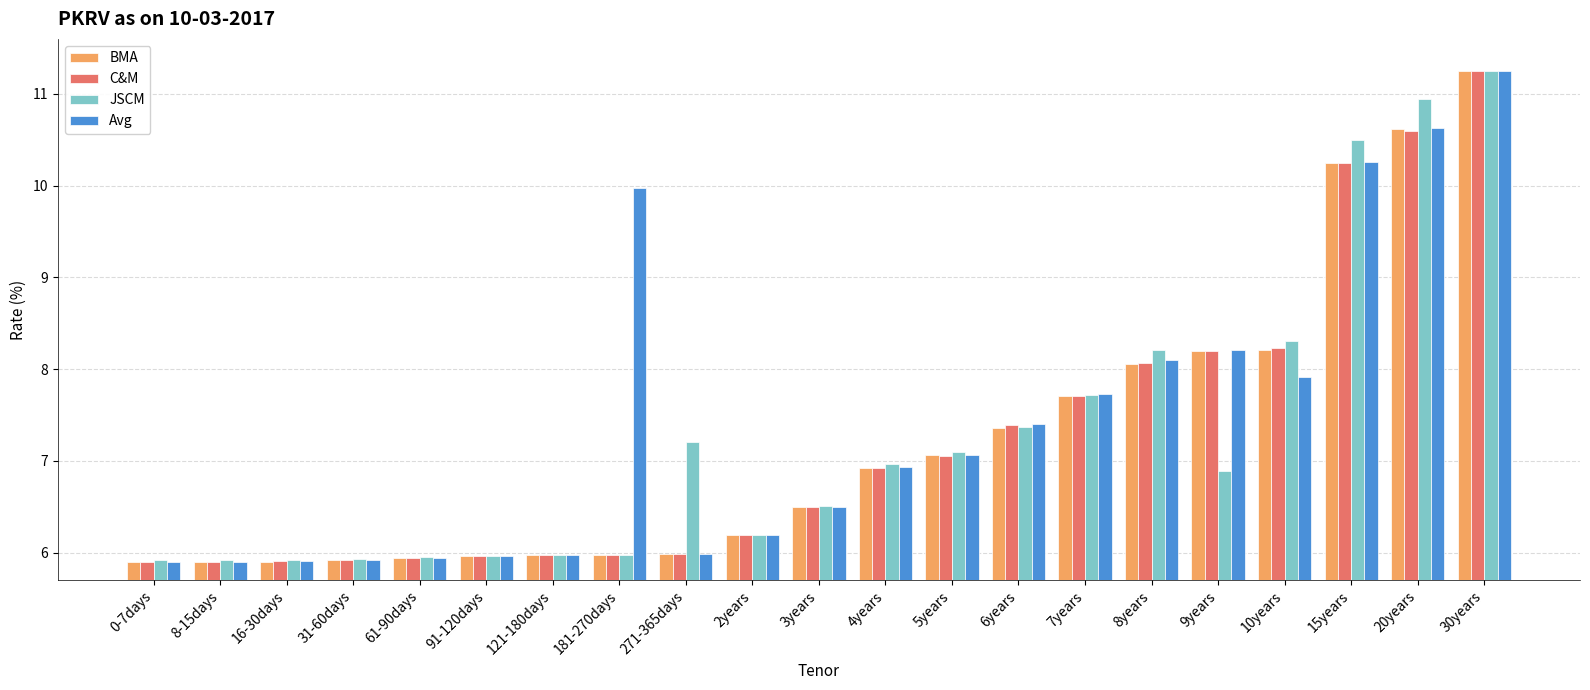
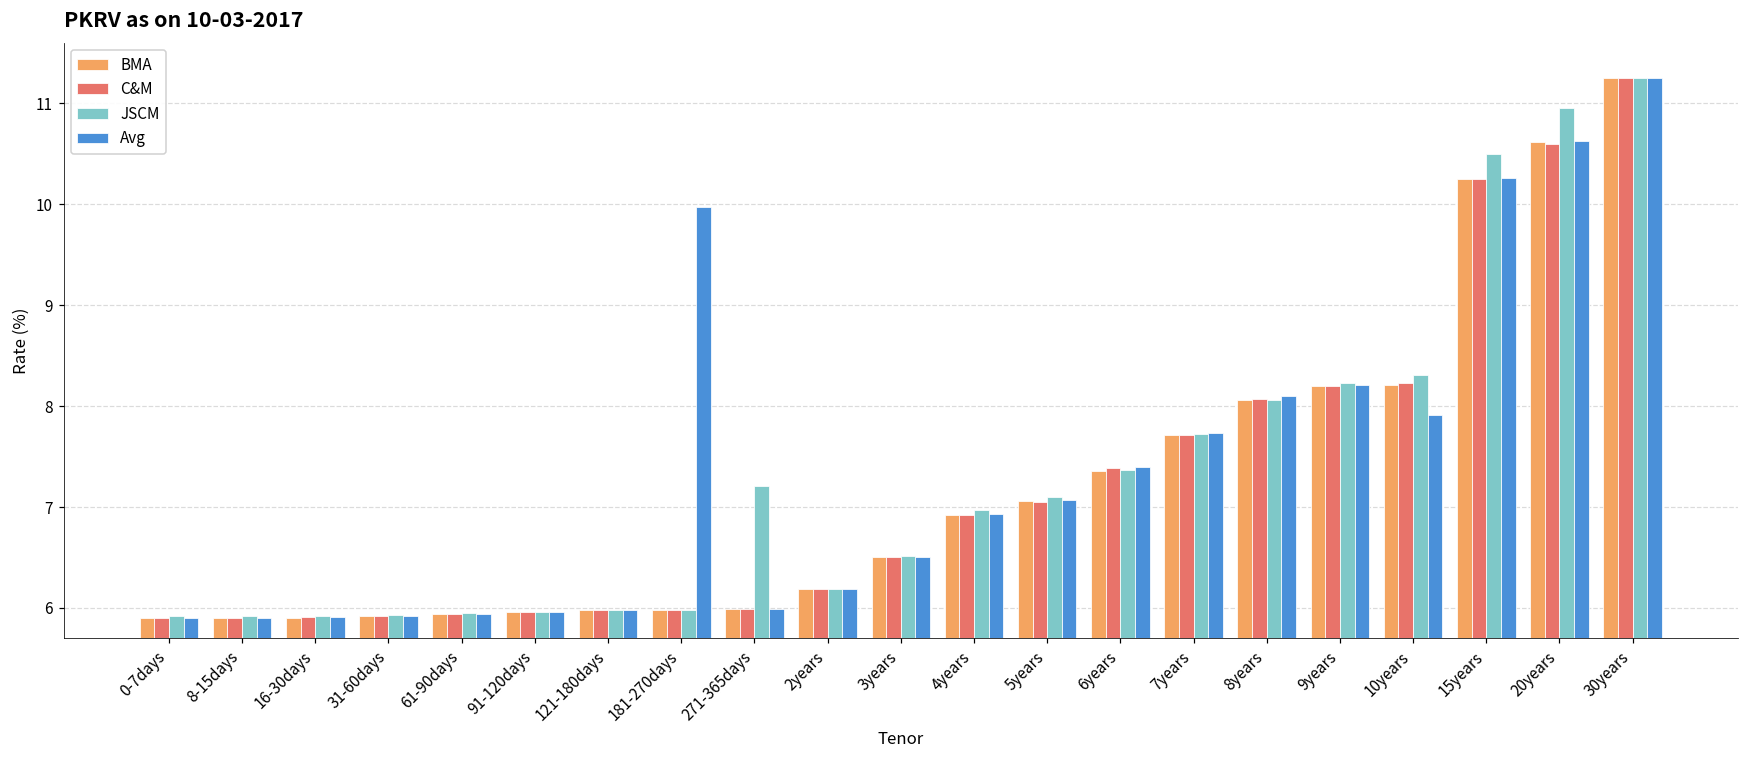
JSCM, 8years: 8.2 -> 8.1
JSCM, 9years: 6.9 -> 8.2
